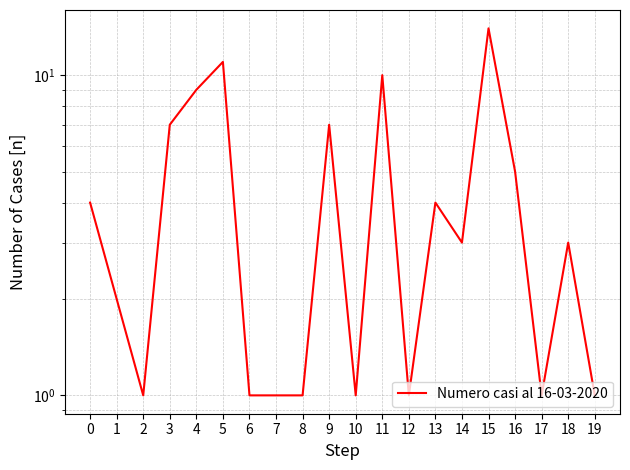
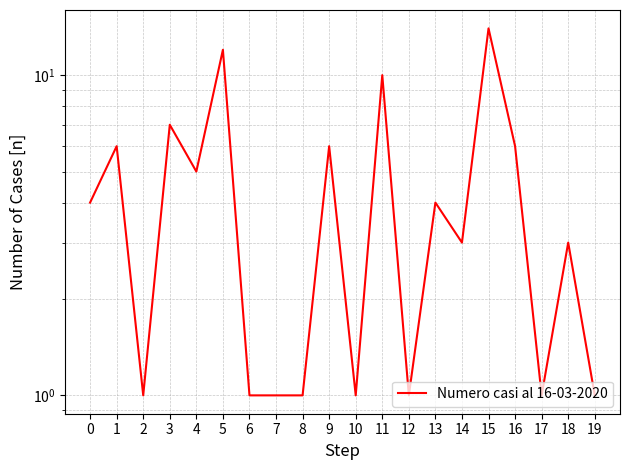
1: 2 -> 6
4: 9 -> 5
5: 11 -> 12
9: 7 -> 6
16: 5 -> 6
